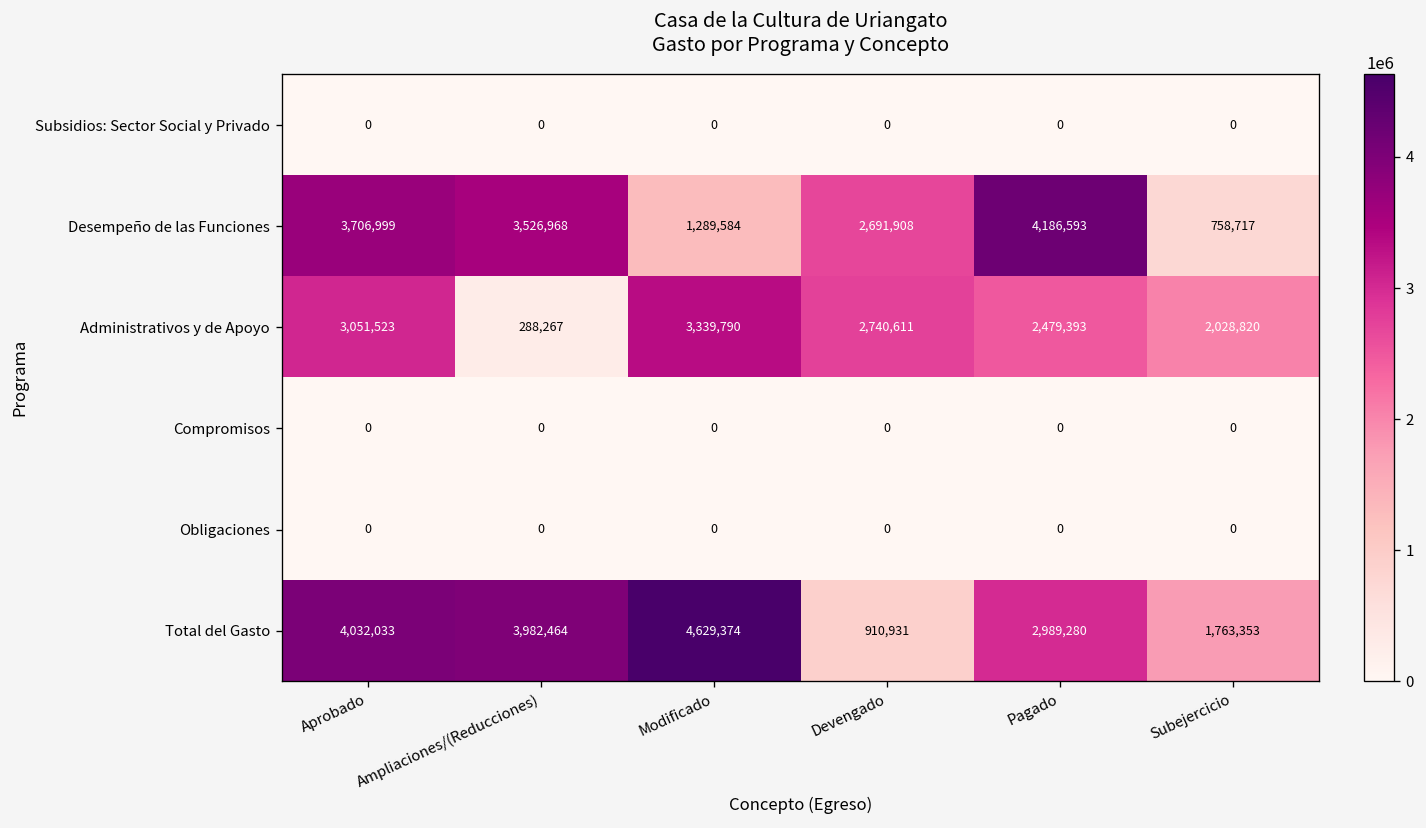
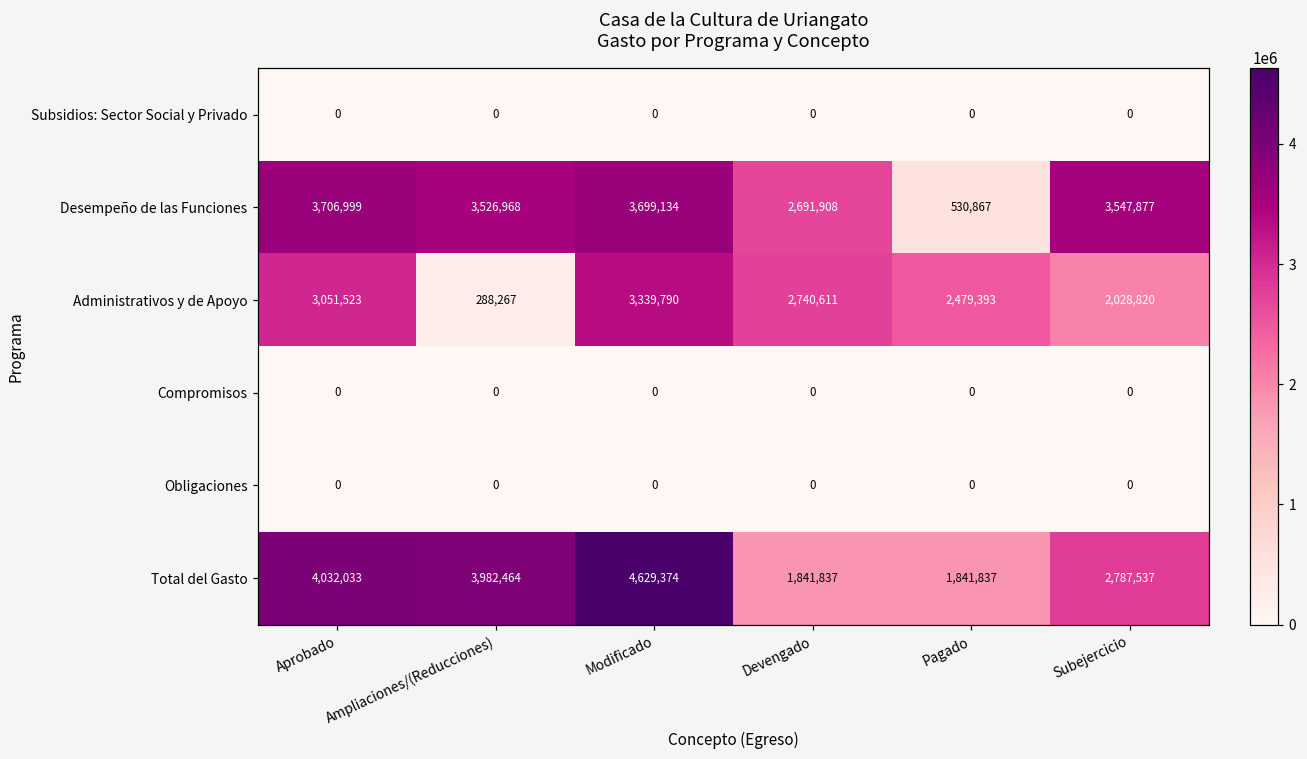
Desempeño de las Funciones, Modificado: 1,289,584 -> 3,699,134
Desempeño de las Funciones, Pagado: 4,186,593 -> 530,867
Desempeño de las Funciones, Subejercicio: 758,717 -> 3,547,877
Total del Gasto, Devengado: 910,931 -> 1,841,837
Total del Gasto, Pagado: 2,989,280 -> 1,841,837
Total del Gasto, Subejercicio: 1,763,353 -> 2,787,537
